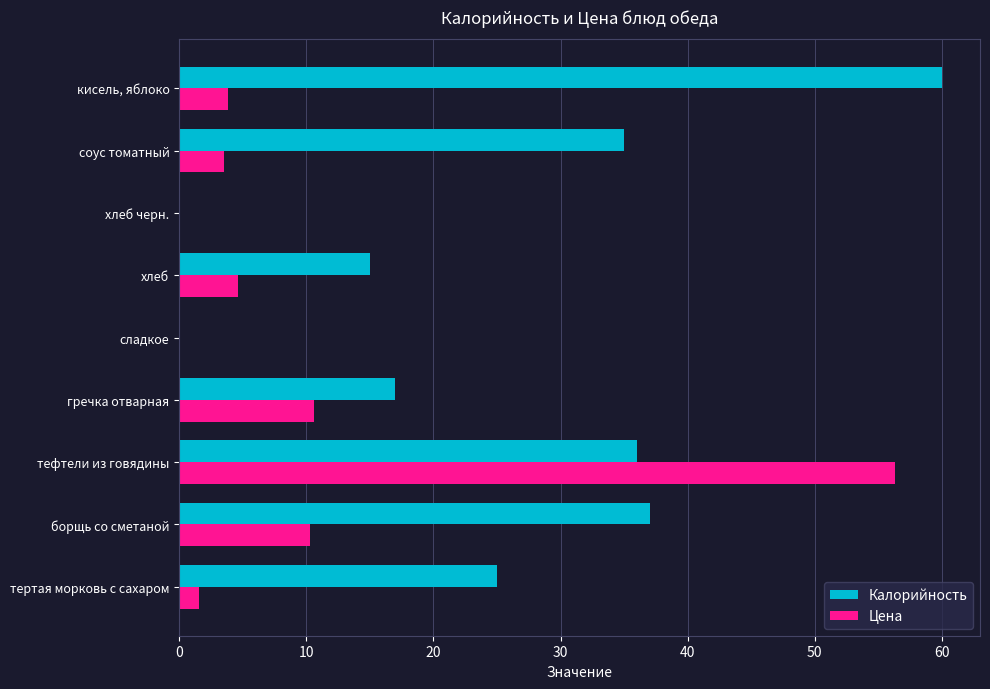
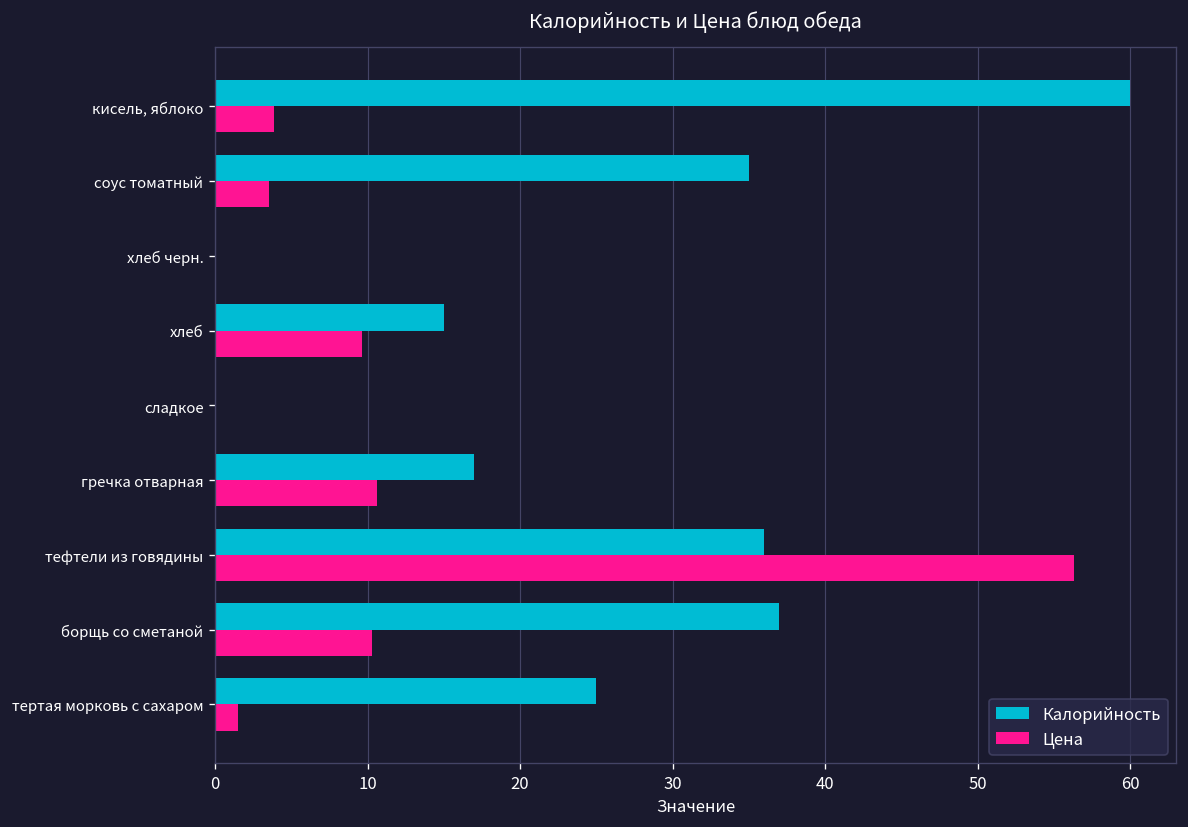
Цена, хлеб: 4.6 -> 9.6
